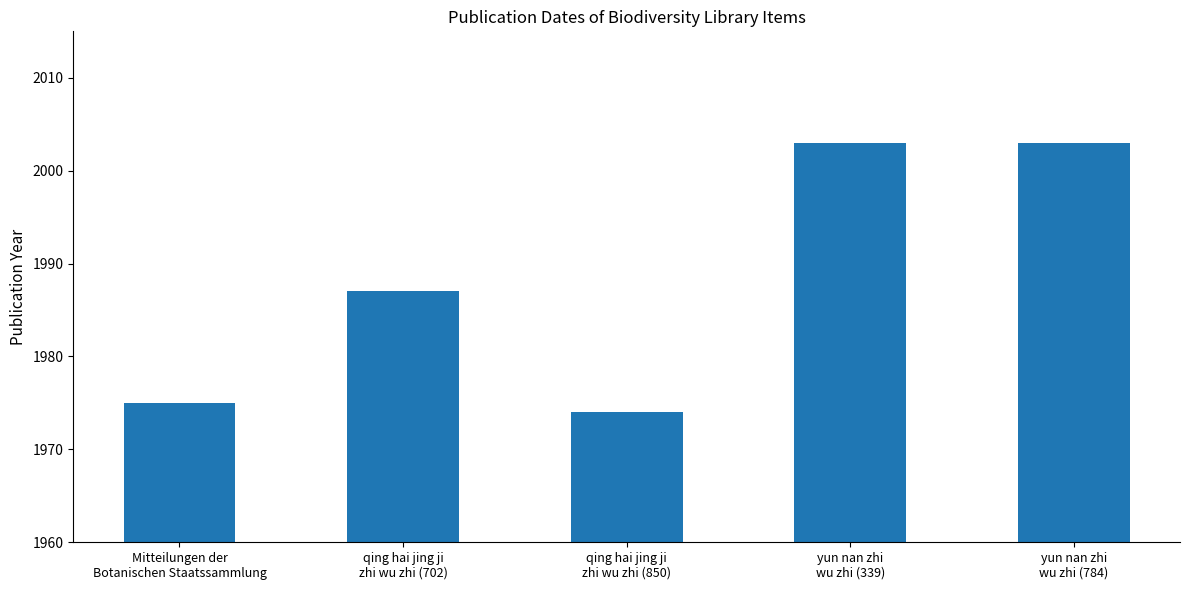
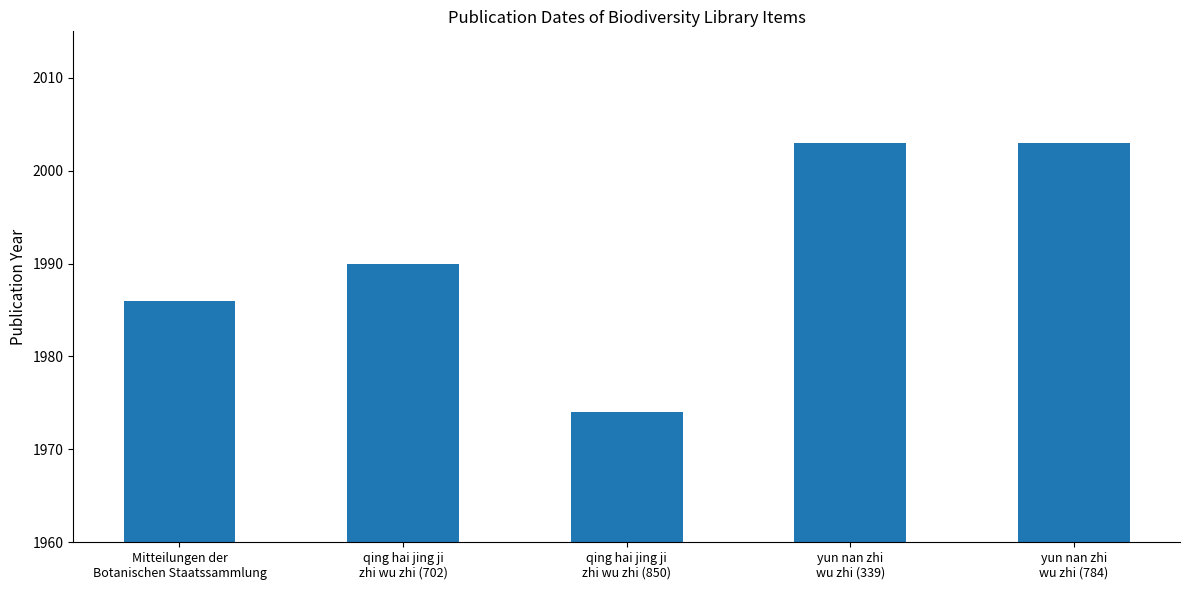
Mitteilungen der Botanischen Staatssammlung: 1975 -> 1986
qing hai jing ji zhi wu zhi (702): 1987 -> 1990
